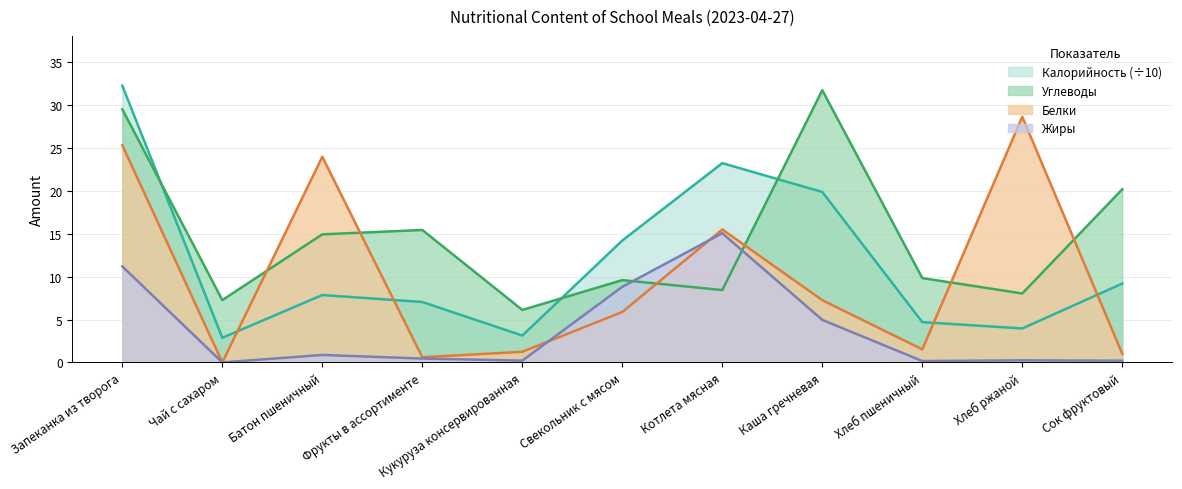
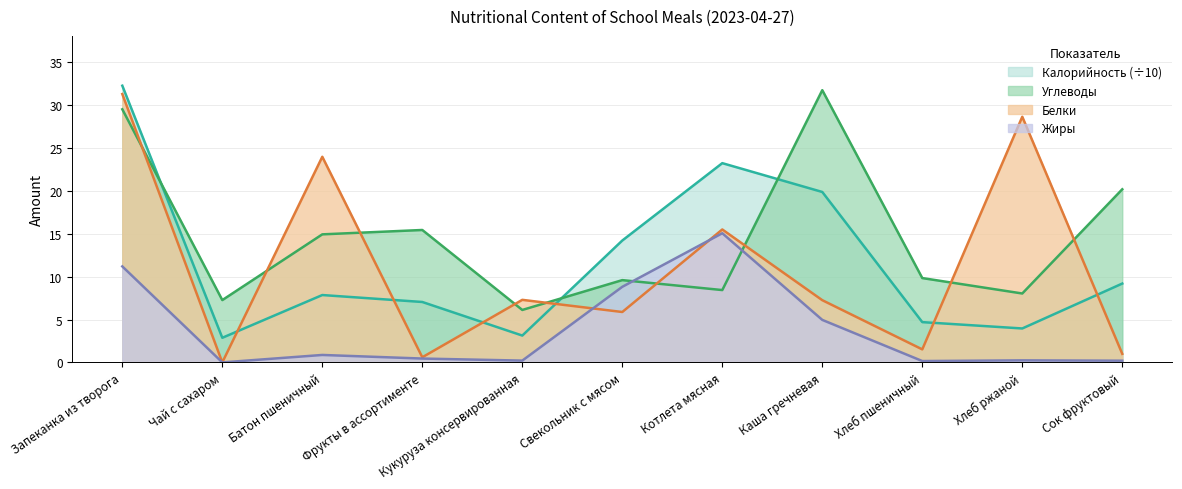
Белки, Запеканка из творога: 25 -> 31
Белки, Кукуруза консервированная: 1 -> 7
